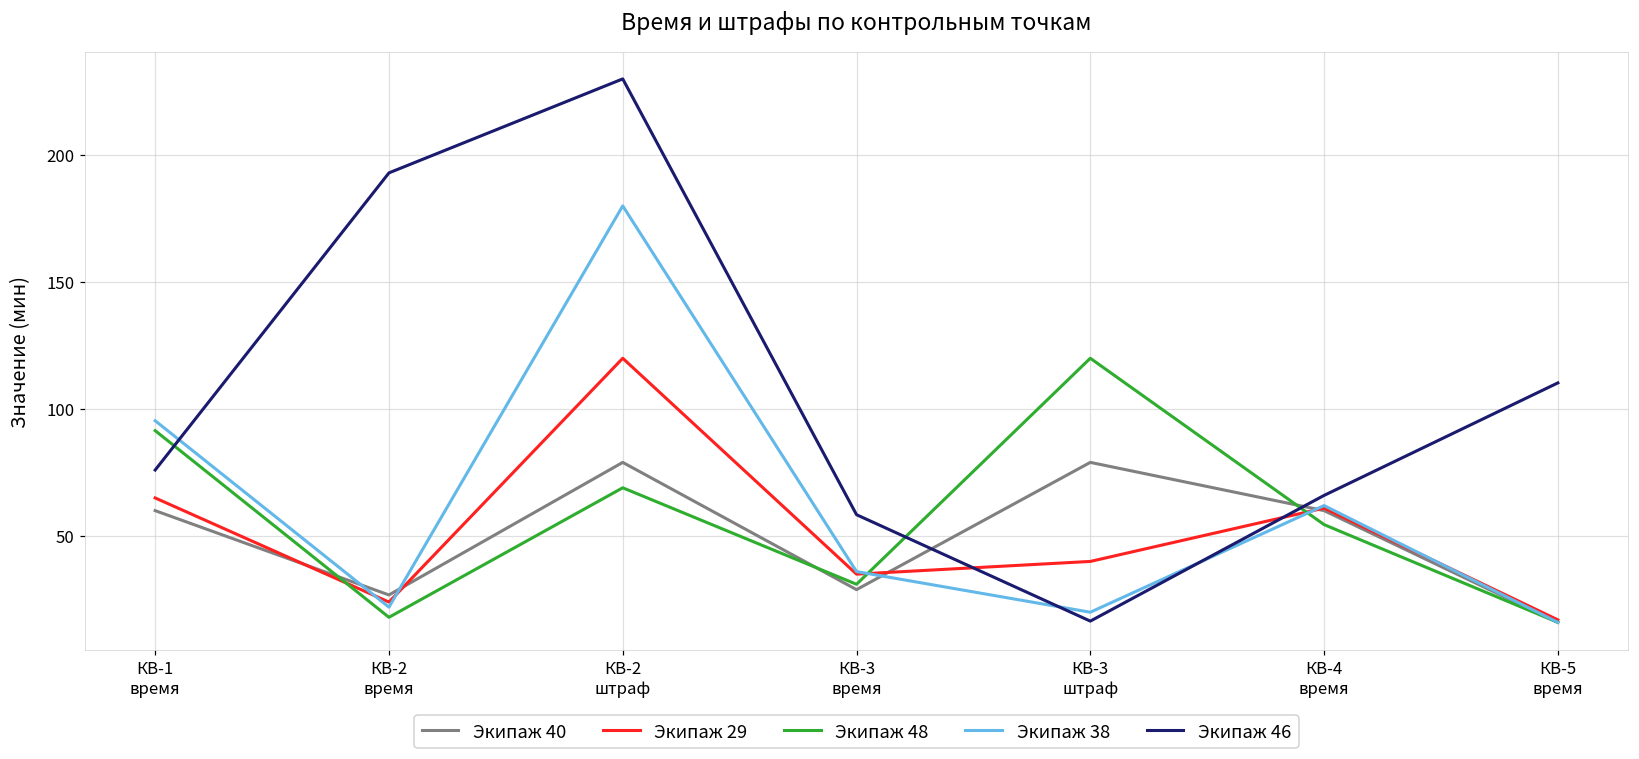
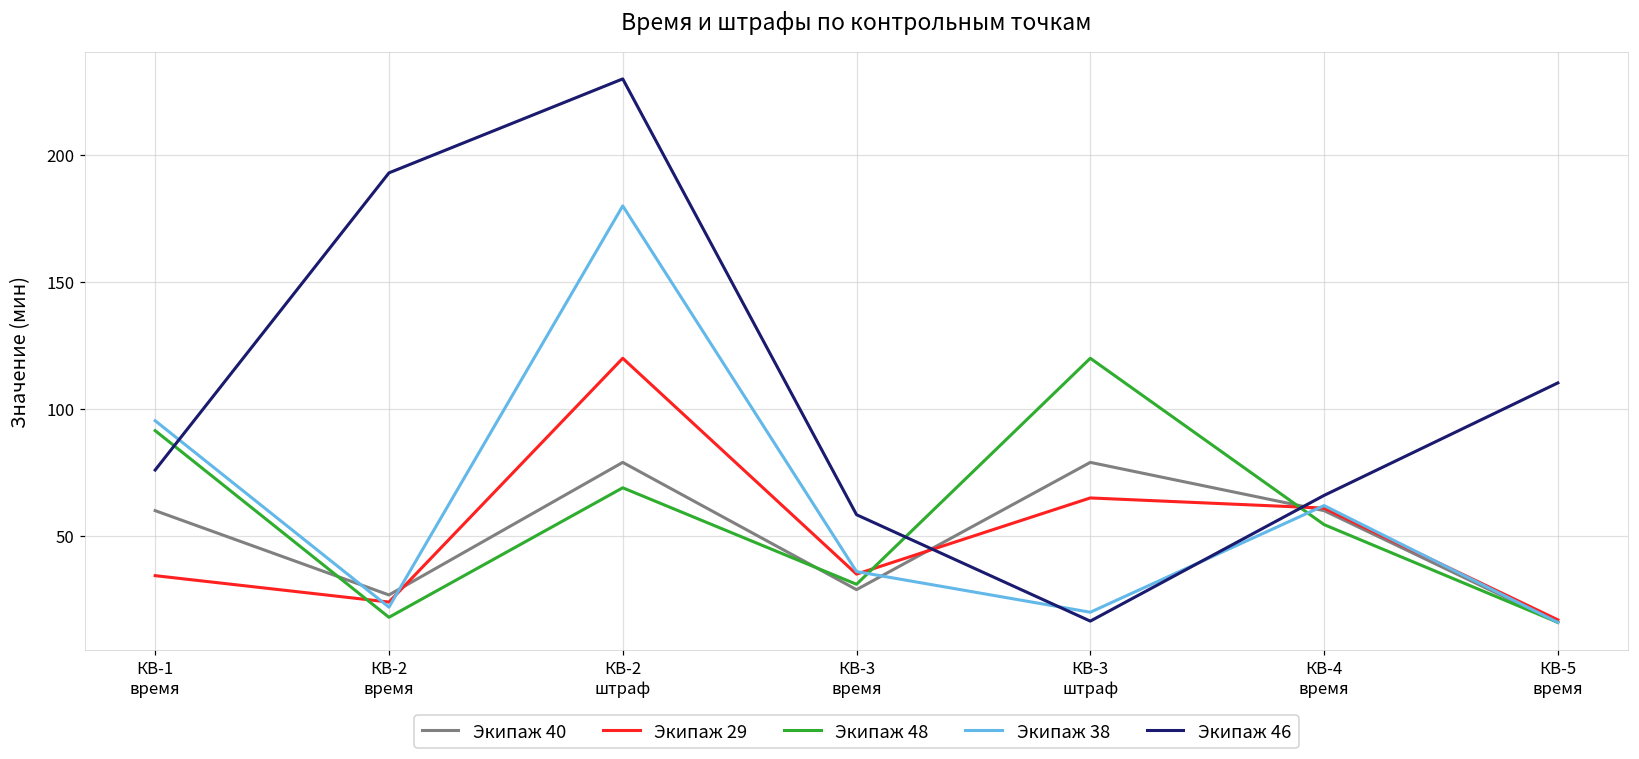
Экипаж 29, КВ-1 время: 65 -> 34
Экипаж 29, КВ-3 штраф: 40 -> 65
